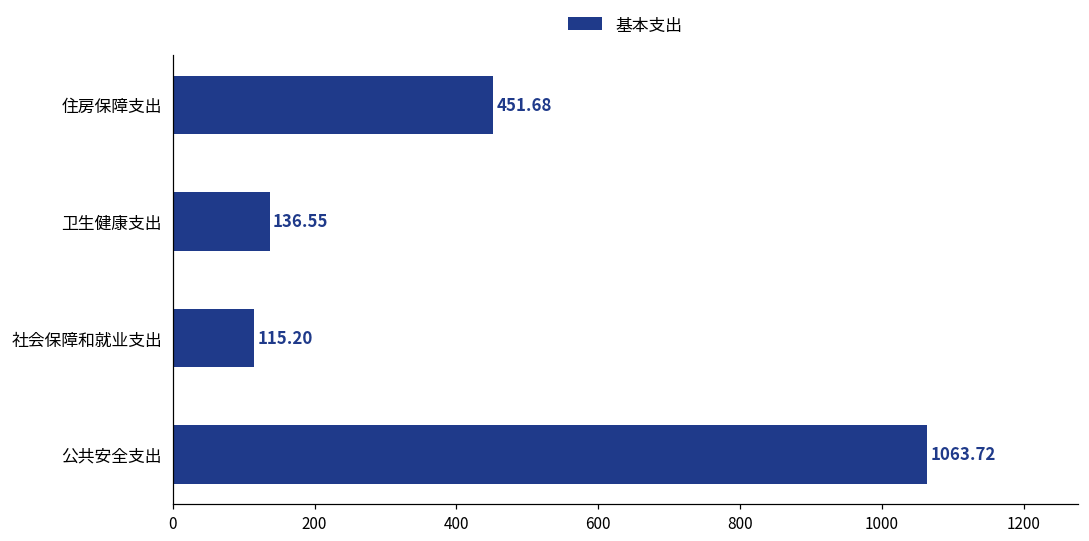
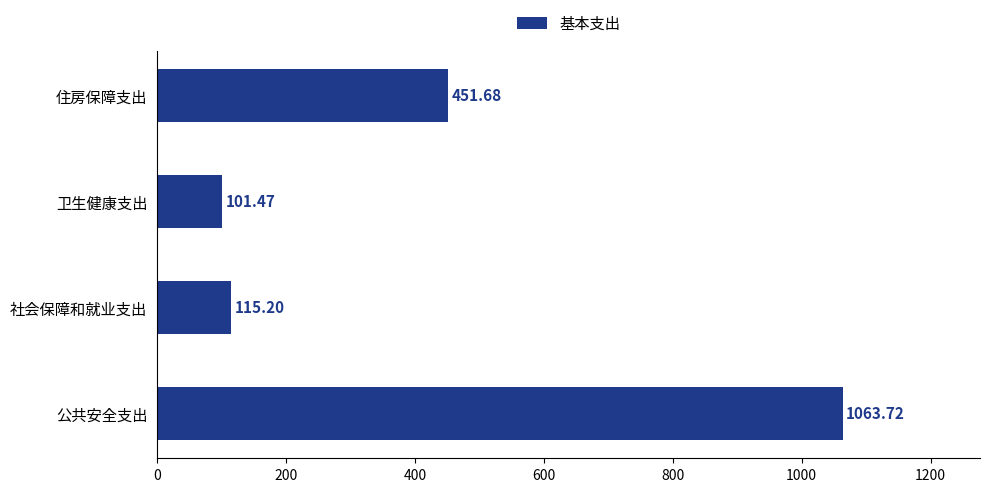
卫生健康支出: 136.55 -> 101.47
